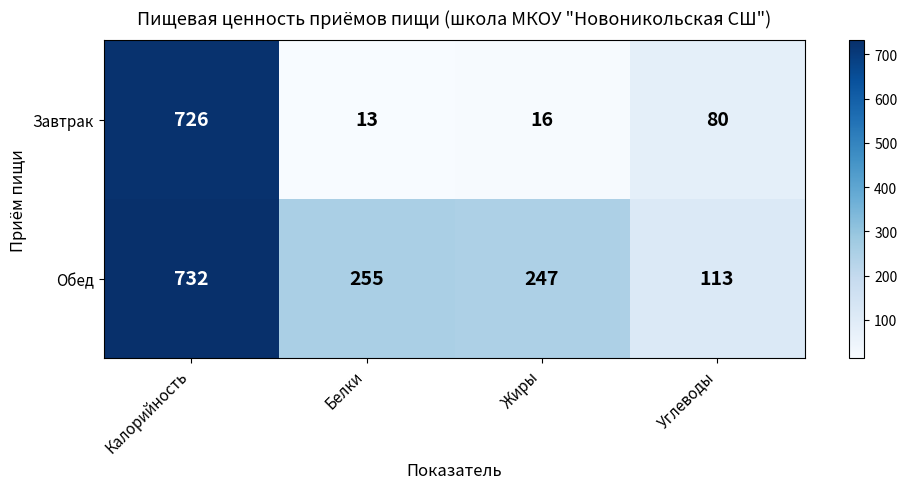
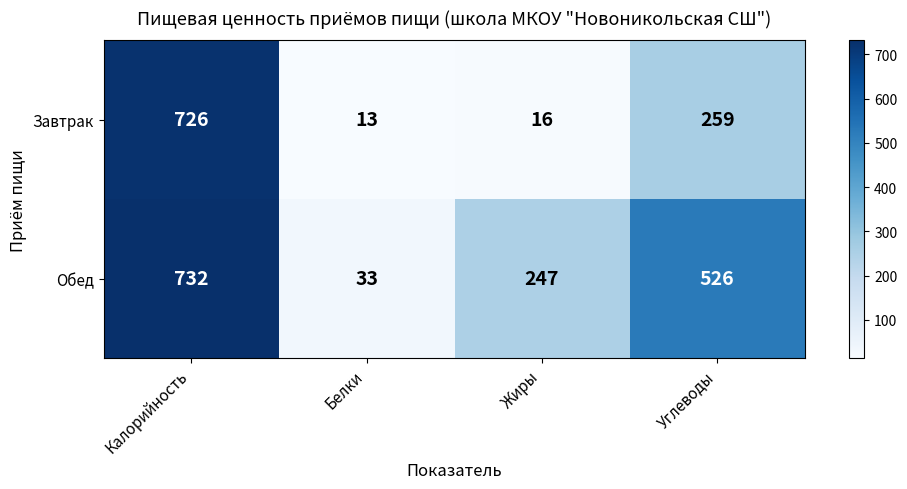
Завтрак, Углеводы: 80 -> 259
Обед, Белки: 255 -> 33
Обед, Углеводы: 113 -> 526
